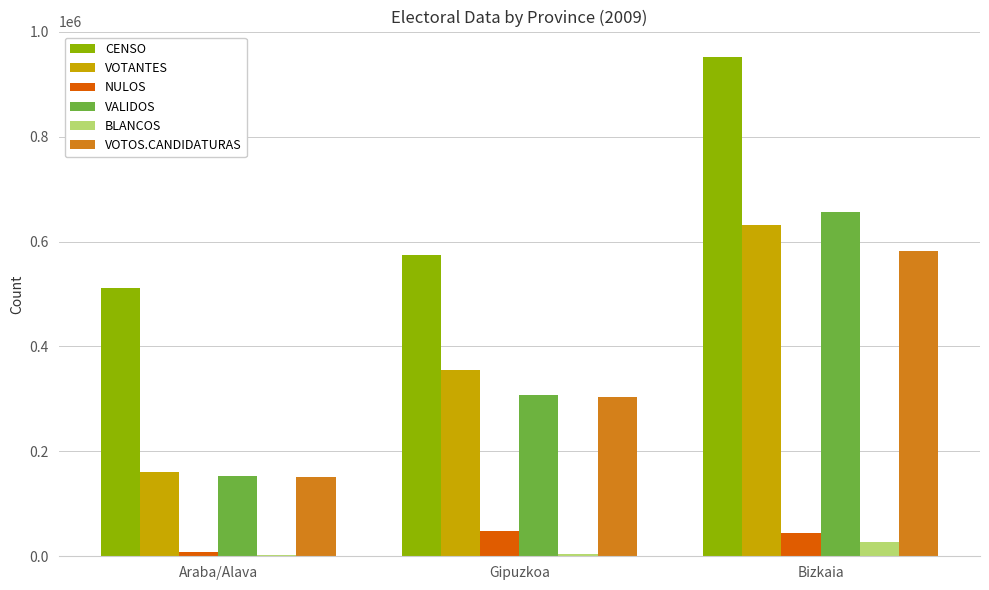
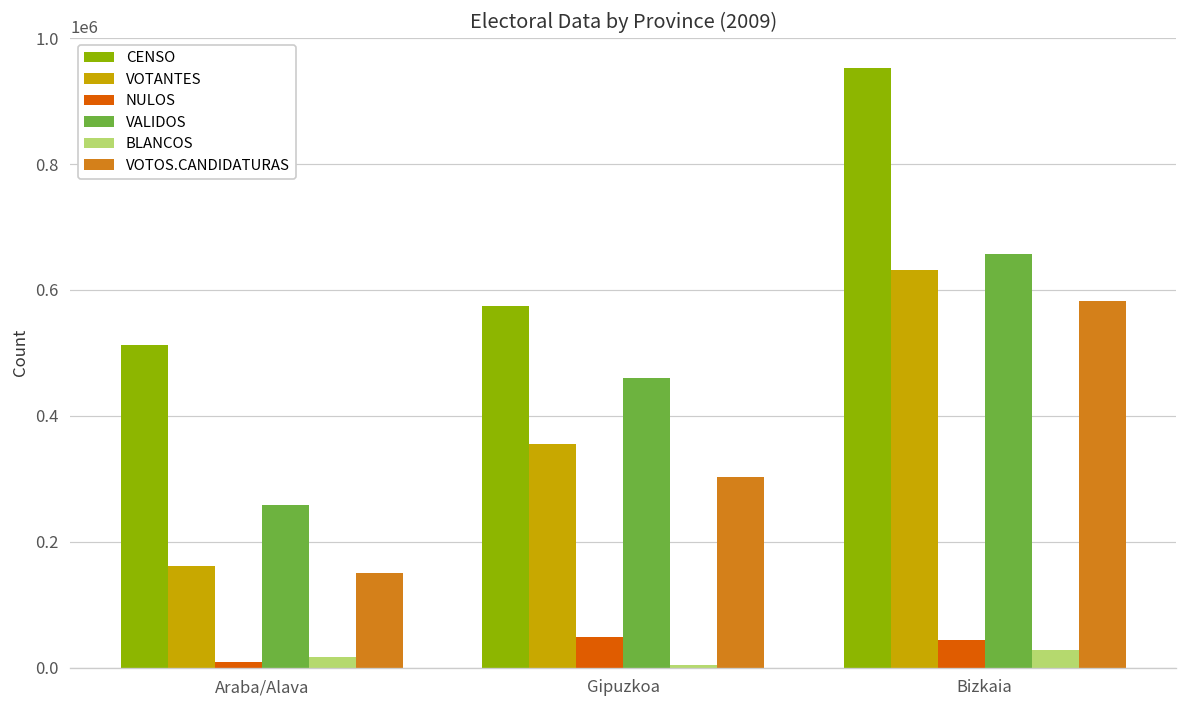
VALIDOS, Araba/Alava: 150000 -> 260000
BLANCOS, Araba/Alava: 0 -> 20000
VALIDOS, Gipuzkoa: 310000 -> 460000
